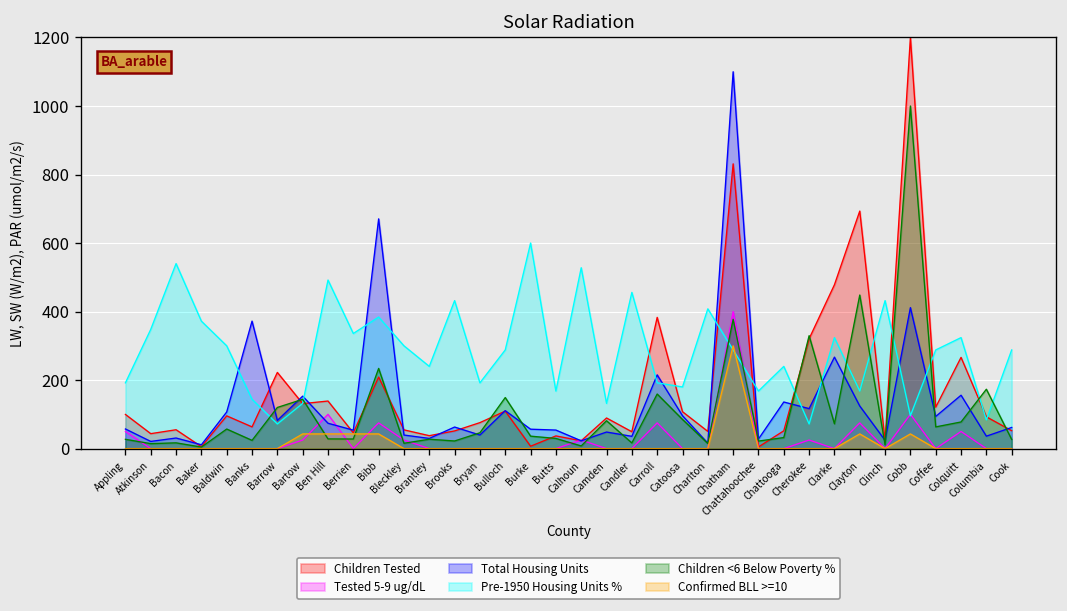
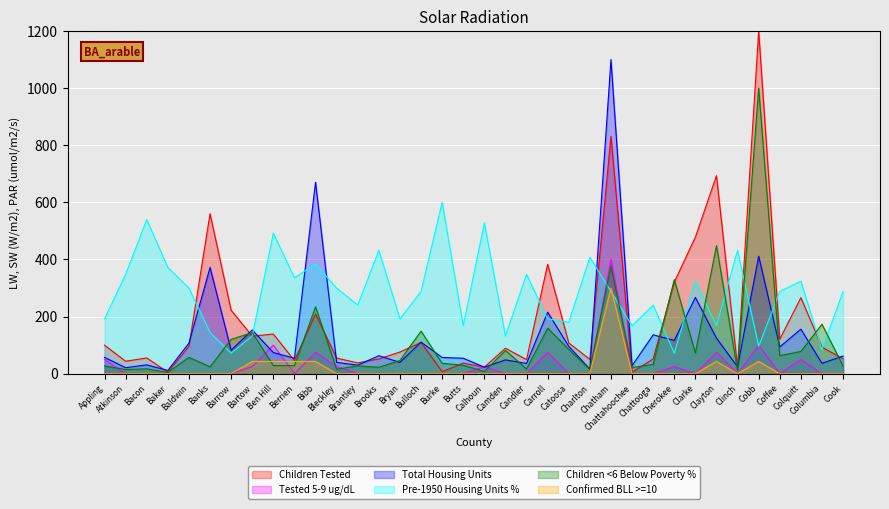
Children Tested, Banks: 60 -> 560
Pre-1950 Housing Units %, Candler: 460 -> 350
